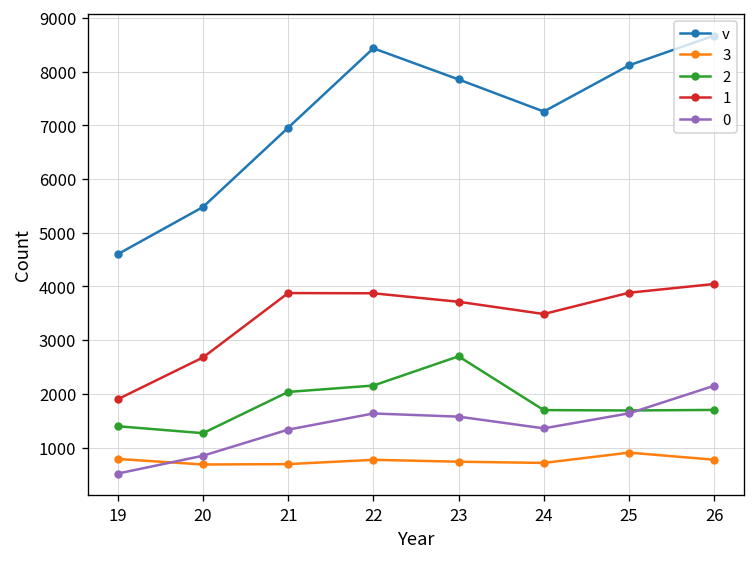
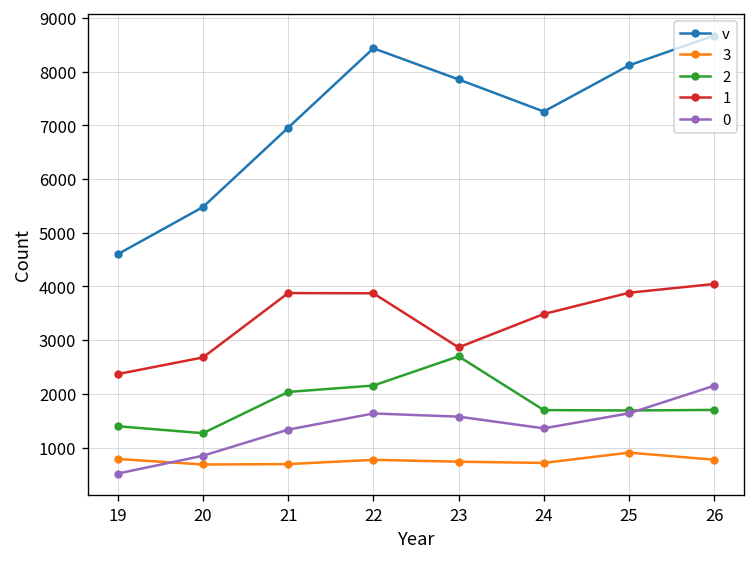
1, 19: 1900 -> 2400
1, 23: 3700 -> 2900
